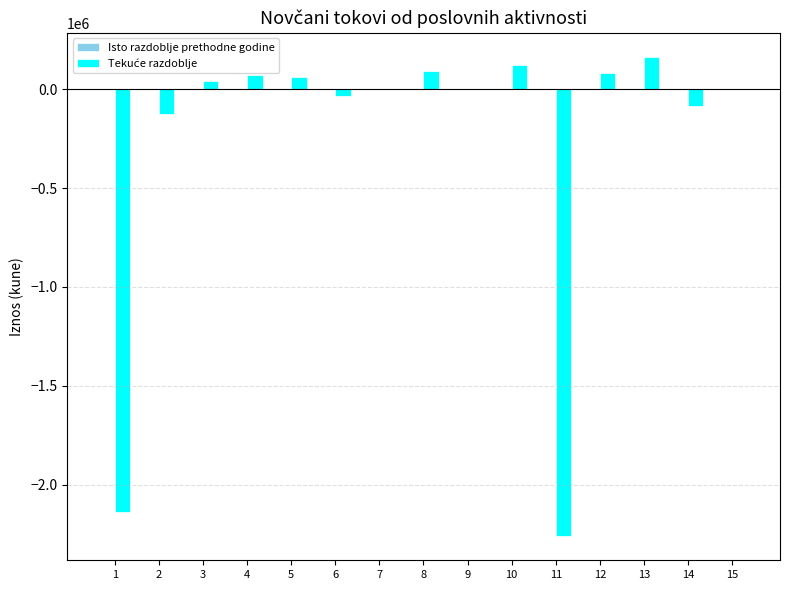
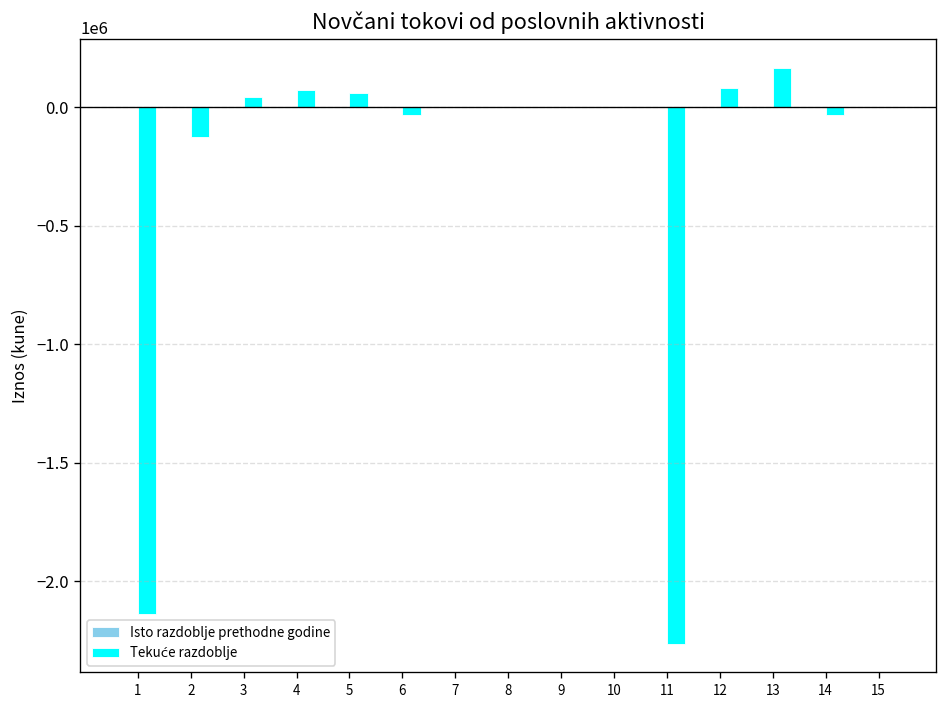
Tekuće razdoblje, 8: 100000 -> 0
Tekuće razdoblje, 10: 120000 -> 0
Tekuće razdoblje, 14: -80000 -> -30000
